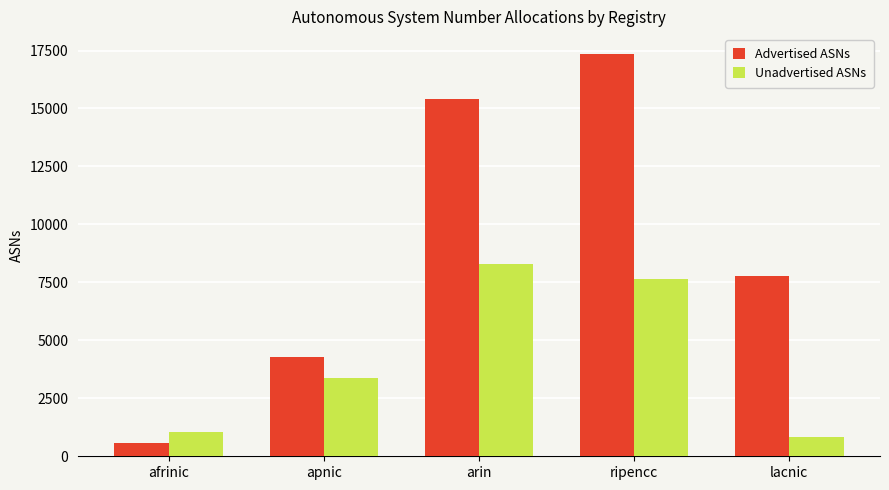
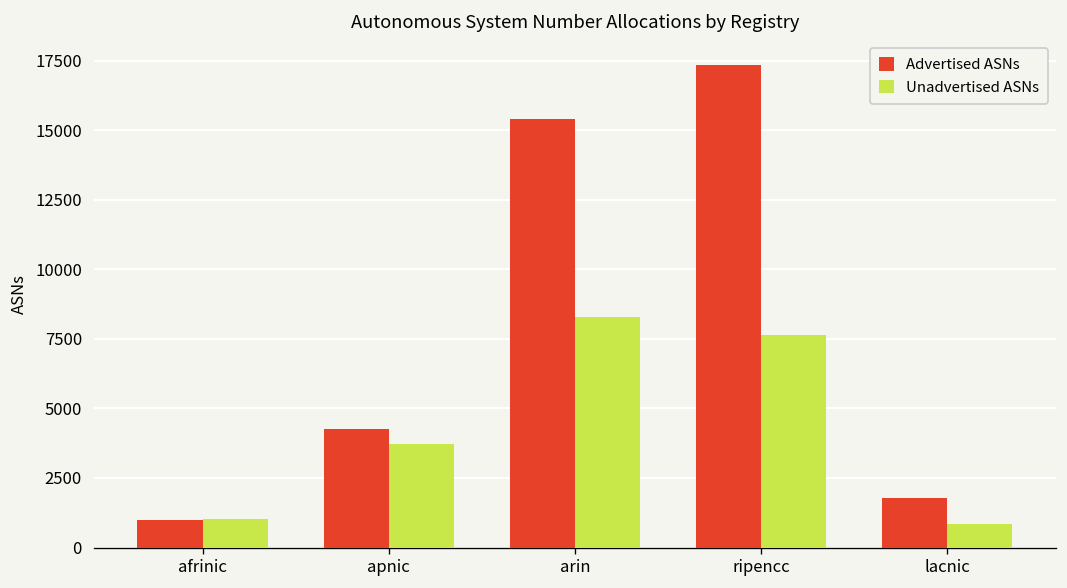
Advertised ASNs, afrinic: 600 -> 1000
Unadvertised ASNs, apnic: 3400 -> 3700
Advertised ASNs, lacnic: 7800 -> 1800
